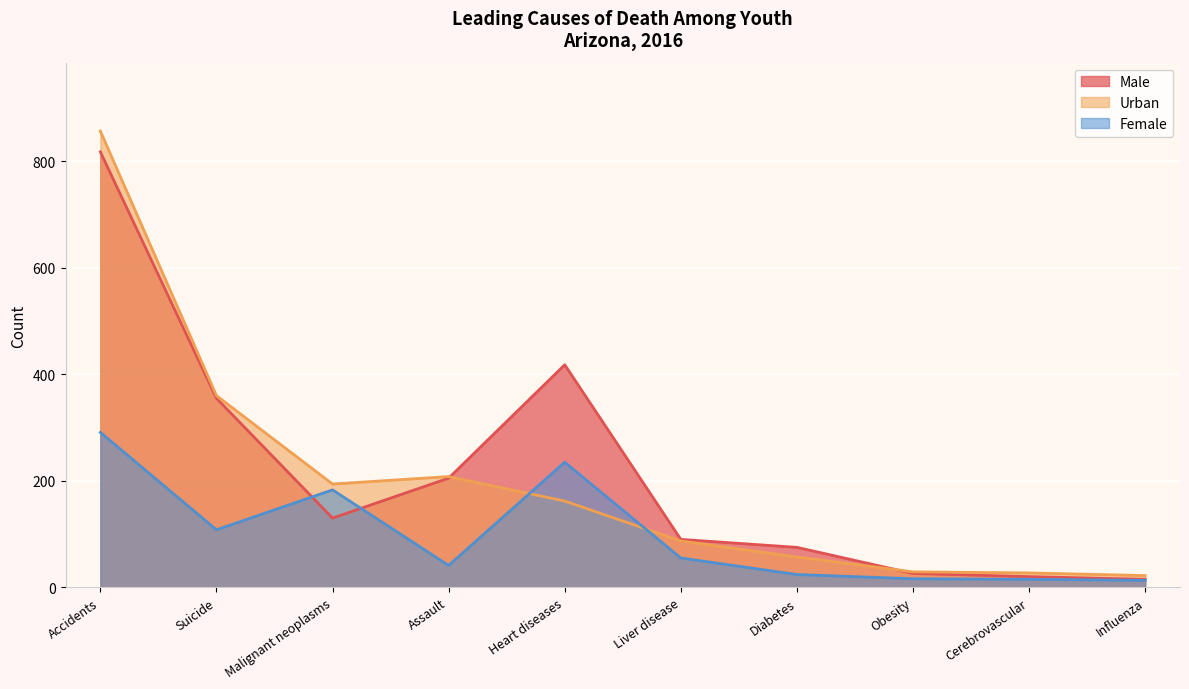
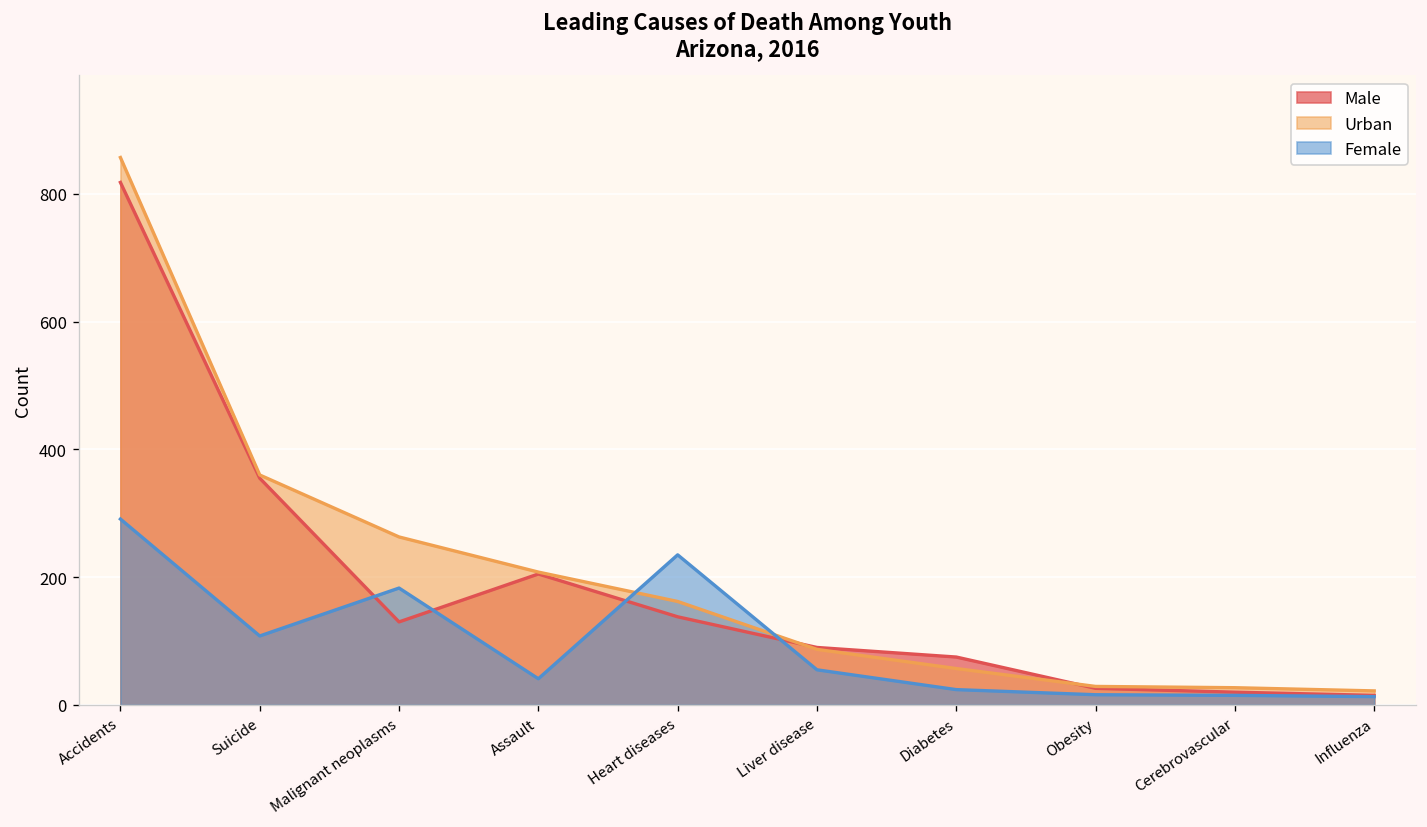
Urban, Malignant neoplasms: 190 -> 260
Male, Heart diseases: 420 -> 140
